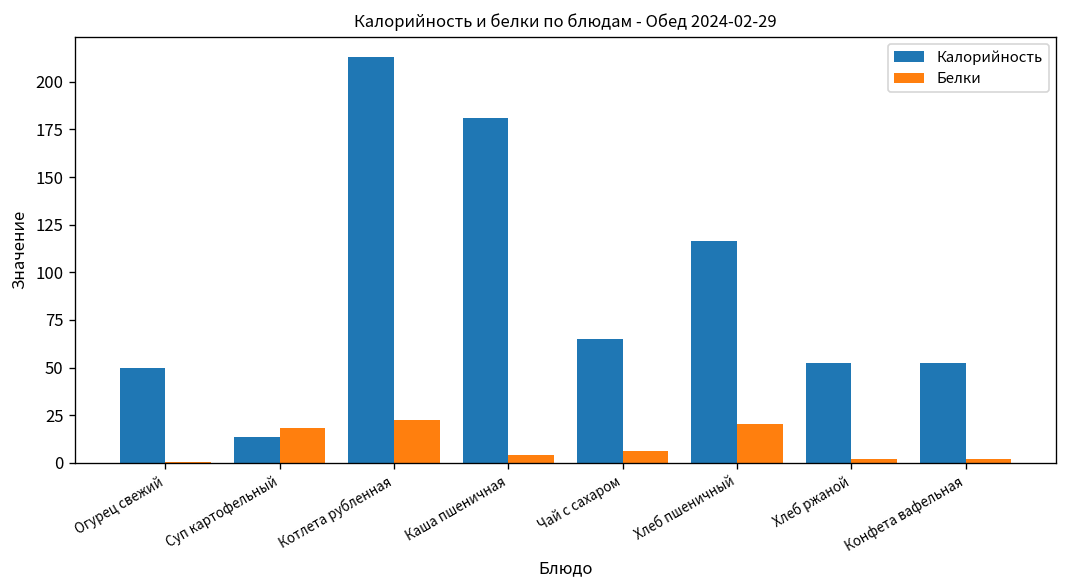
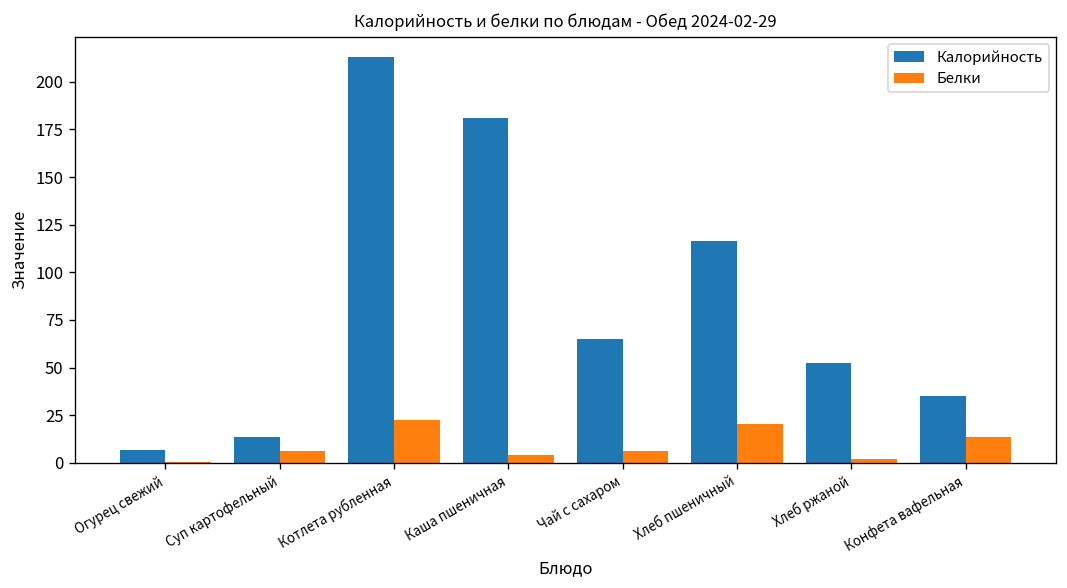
Калорийность, Огурец свежий: 50 -> 7
Белки, Суп картофельный: 18 -> 6
Калорийность, Конфета вафельная: 52 -> 35
Белки, Конфета вафельная: 2 -> 14
